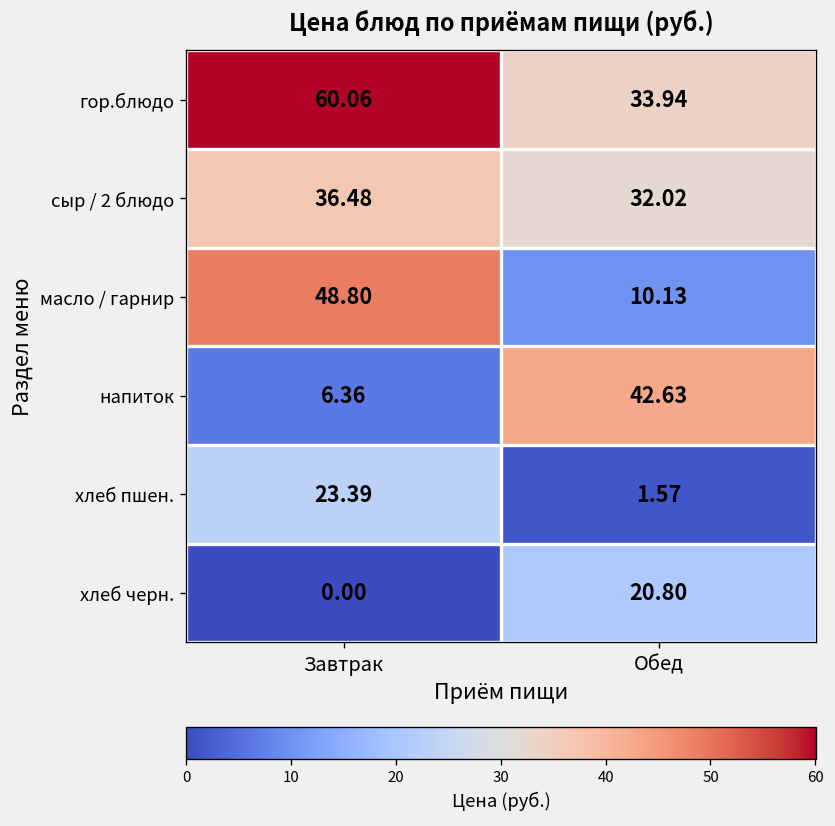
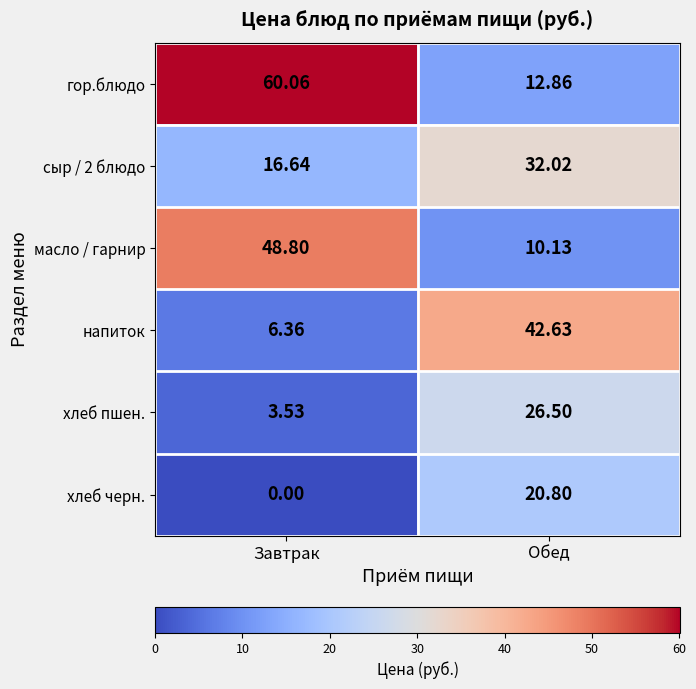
гор.блюдо, Обед: 33.94 -> 12.86
сыр / 2 блюдо, Завтрак: 36.48 -> 16.64
хлеб пшен., Завтрак: 23.39 -> 3.53
хлеб пшен., Обед: 1.57 -> 26.50
